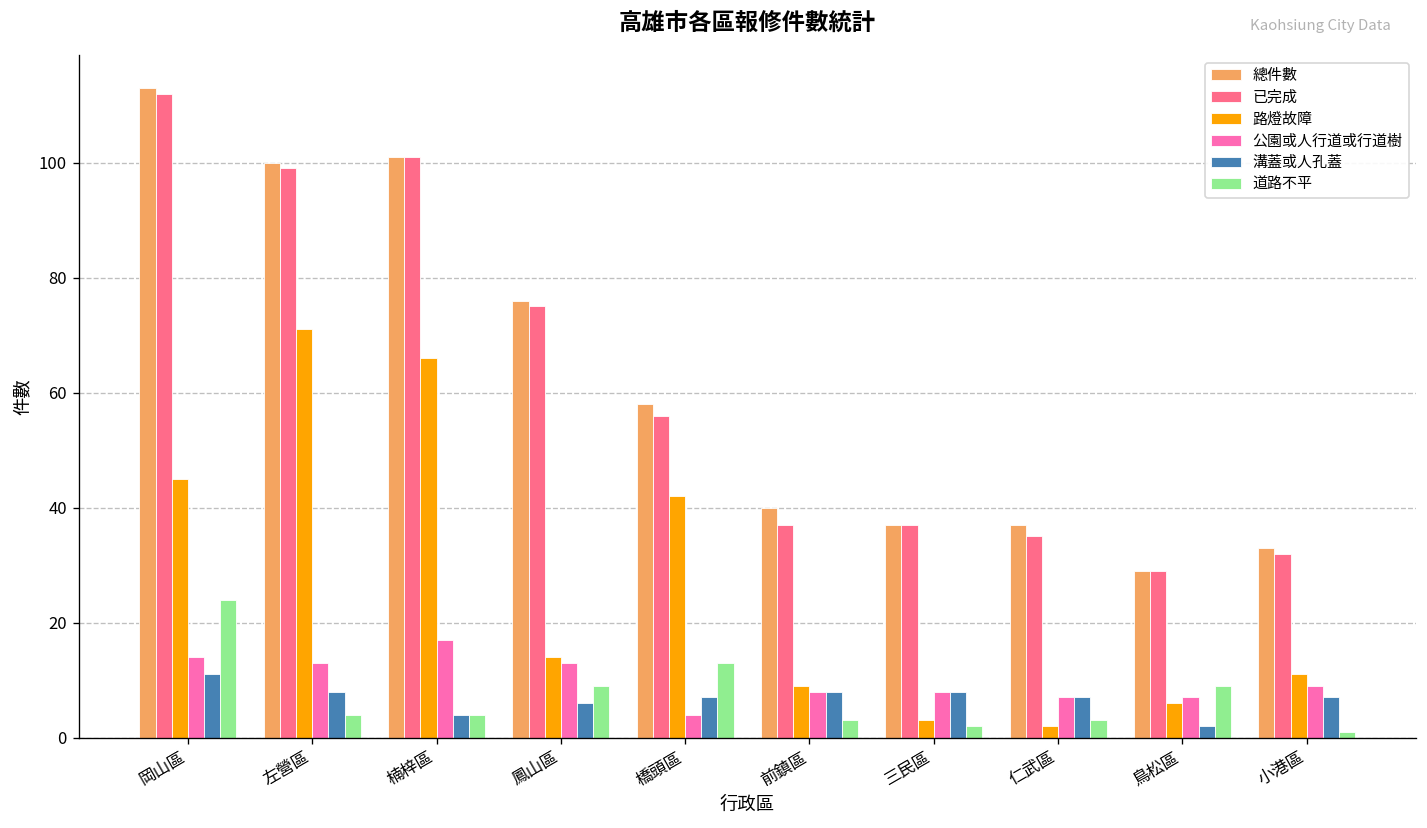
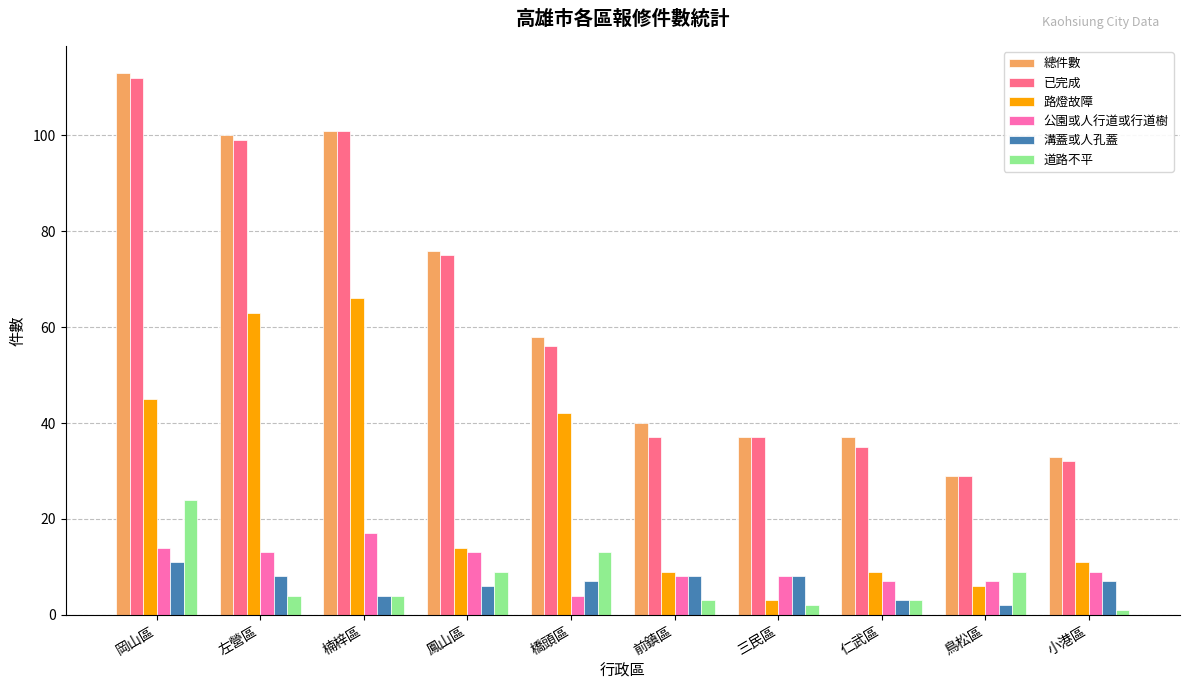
路燈故障, 左營區: 71 -> 63
路燈故障, 仁武區: 2 -> 9
溝蓋或人孔蓋, 仁武區: 7 -> 3
